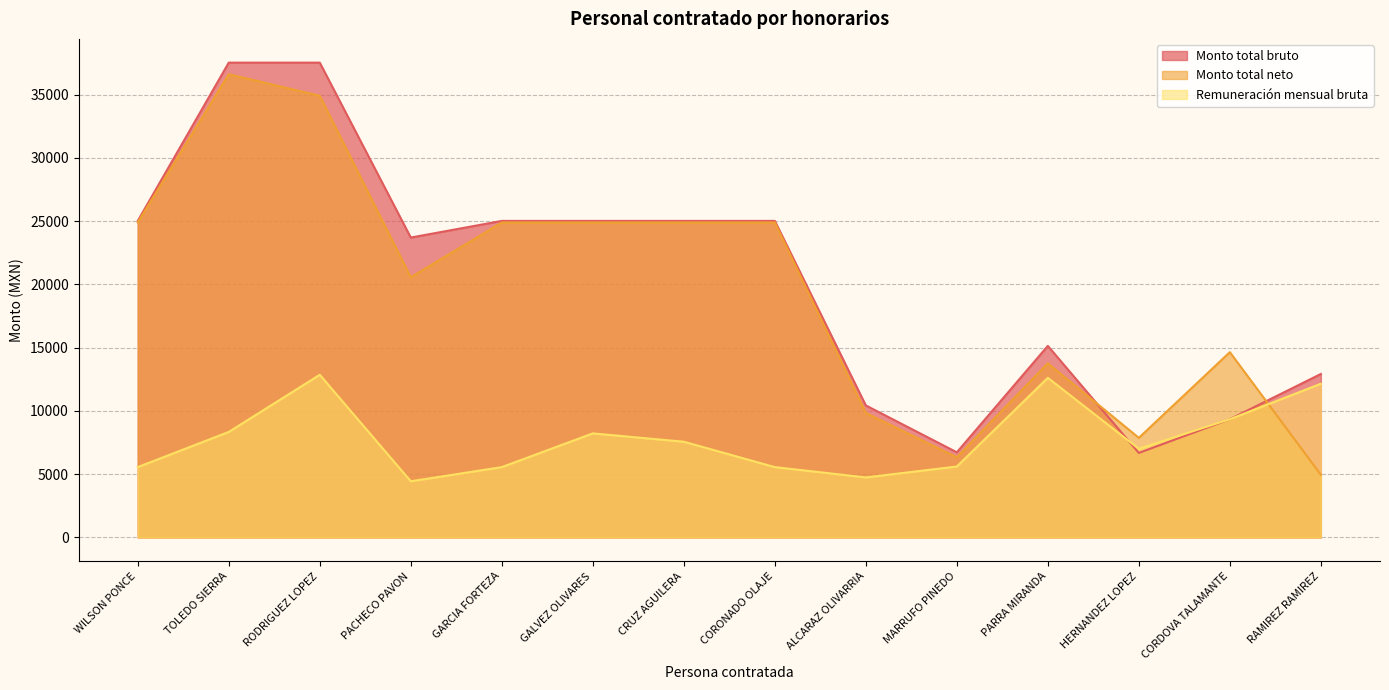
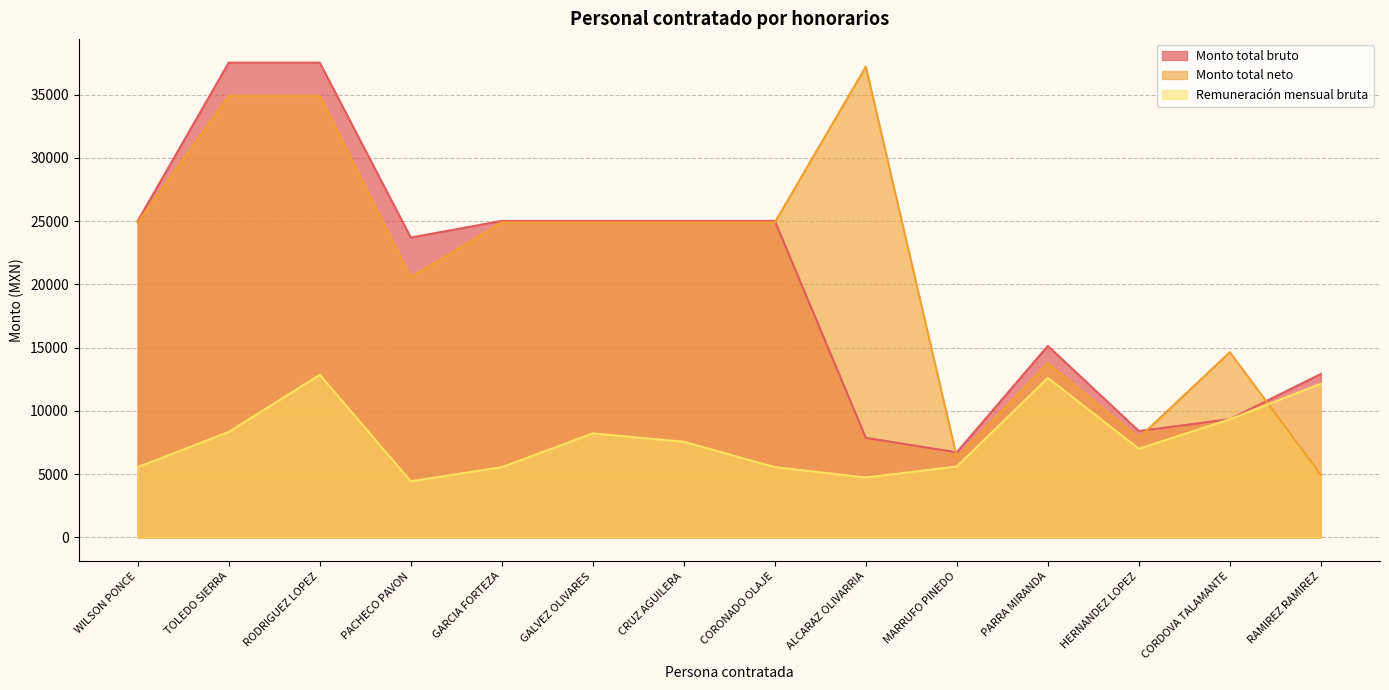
Monto total neto, TOLEDO SIERRA: 36600 -> 34900
Monto total bruto, ALCARAZ OLIVARRIA: 10400 -> 7900
Monto total neto, ALCARAZ OLIVARRIA: 9800 -> 37200
Monto total bruto, HERNANDEZ LOPEZ: 6700 -> 8400
